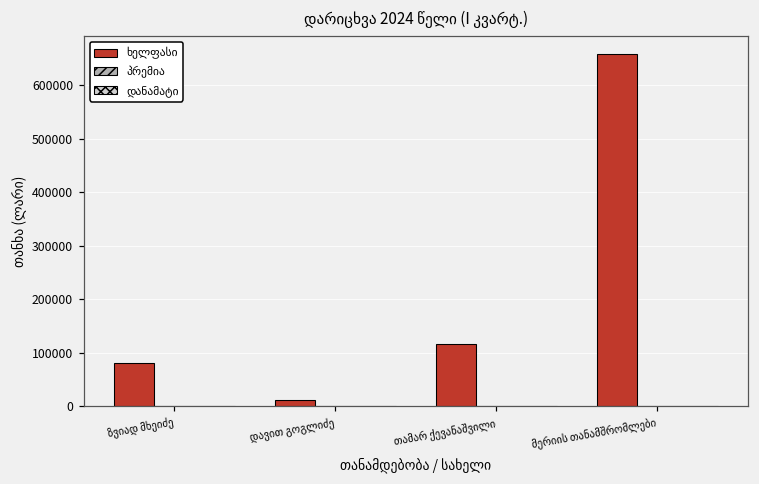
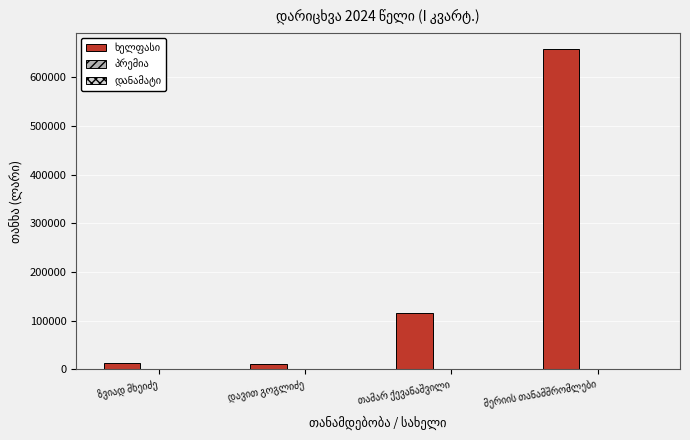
ხელფასი, ზვიად მხეიძე: 80000 -> 10000
